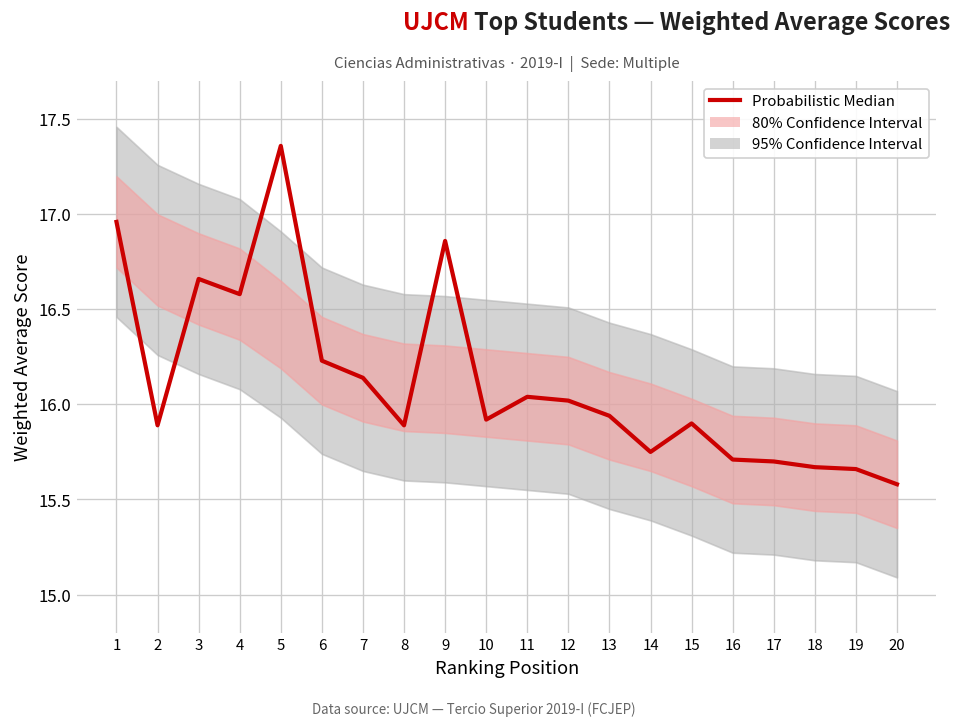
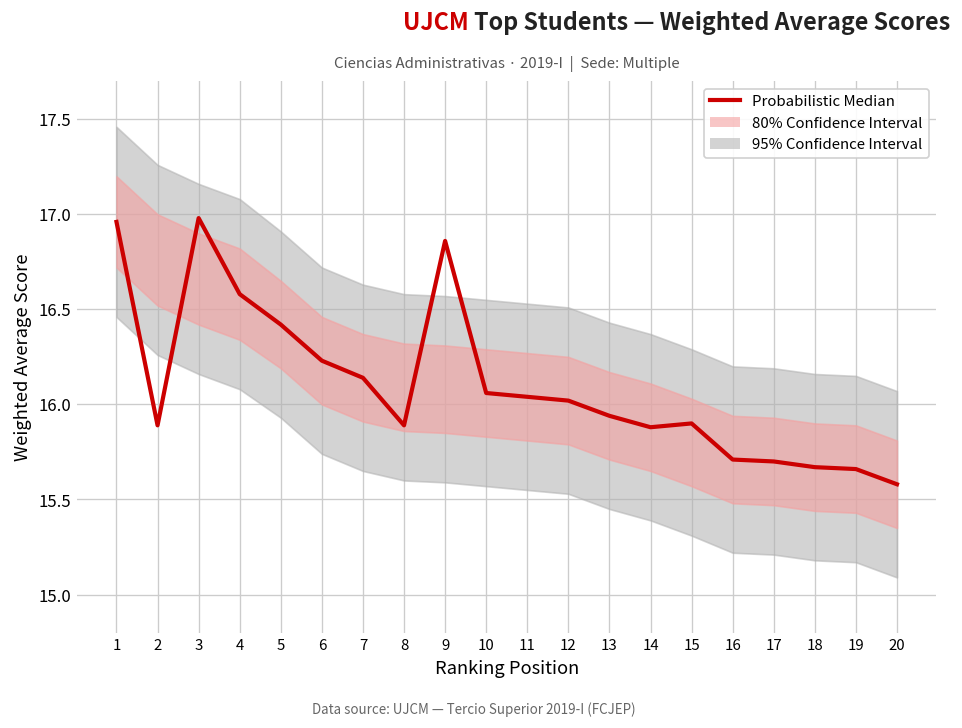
Probabilistic Median, 3: 16.66 -> 16.98
Probabilistic Median, 5: 17.36 -> 16.42
Probabilistic Median, 10: 15.92 -> 16.06
Probabilistic Median, 14: 15.75 -> 15.88
